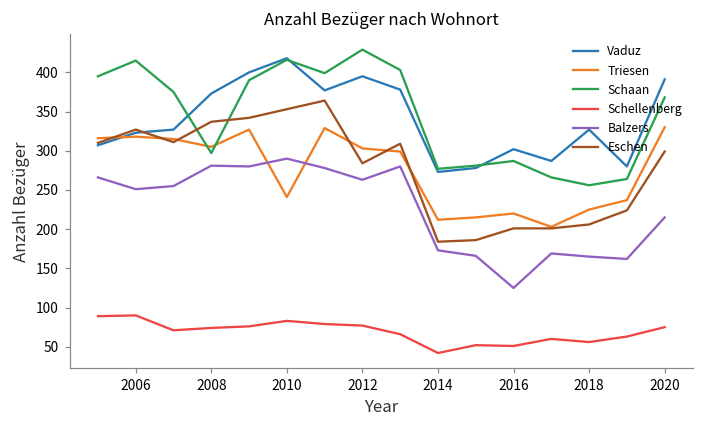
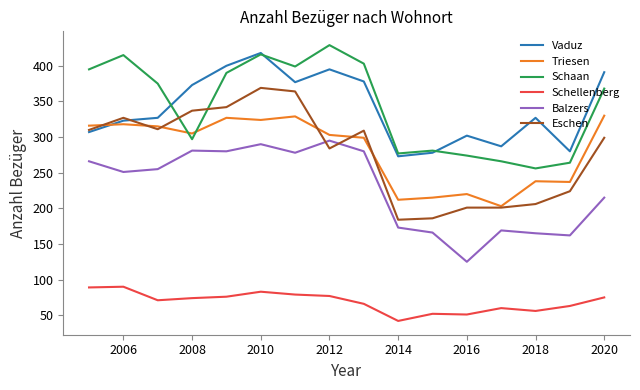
Triesen, 2010: 240 -> 320
Eschen, 2010: 350 -> 370
Balzers, 2012: 260 -> 300
Schaan, 2016: 290 -> 270
Triesen, 2018: 230 -> 240
